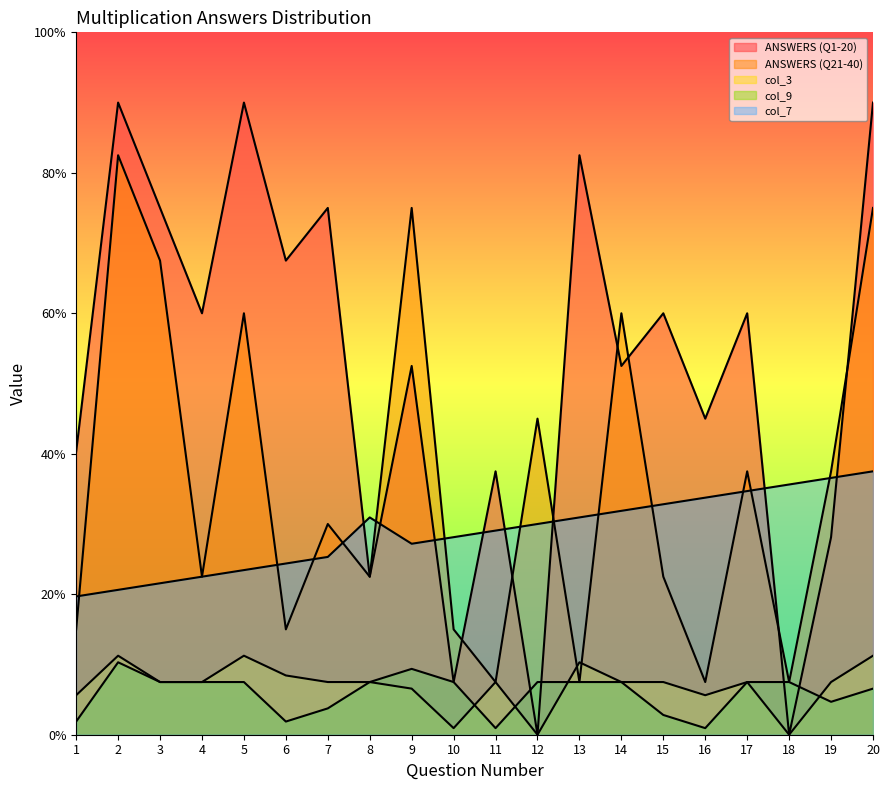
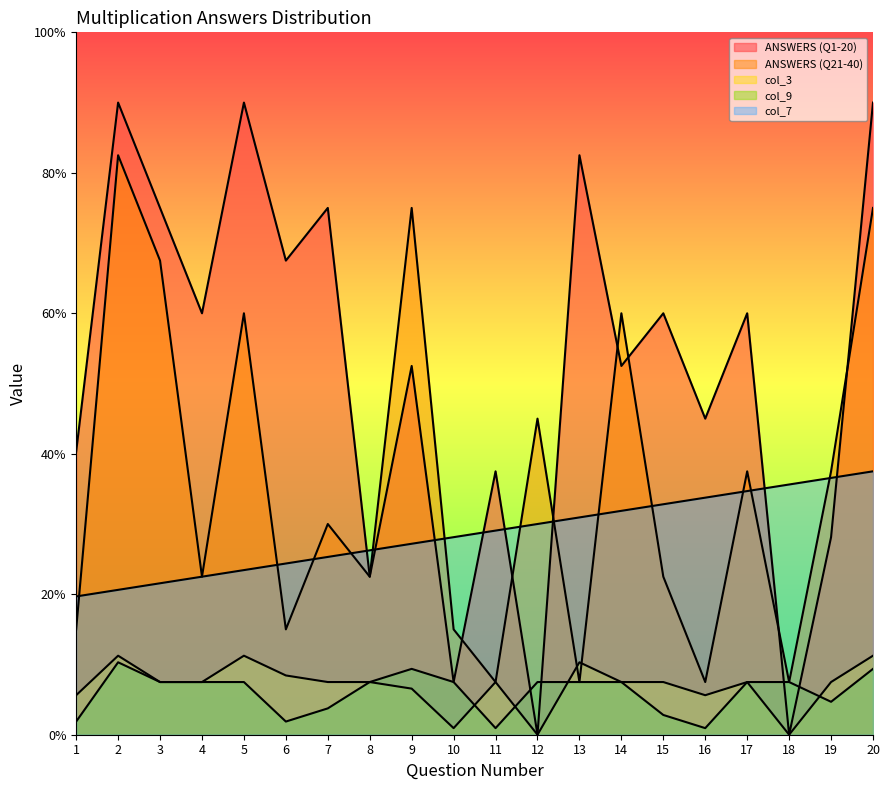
col_7, 8: 31% -> 26%
col_9, 20: 7% -> 9%
